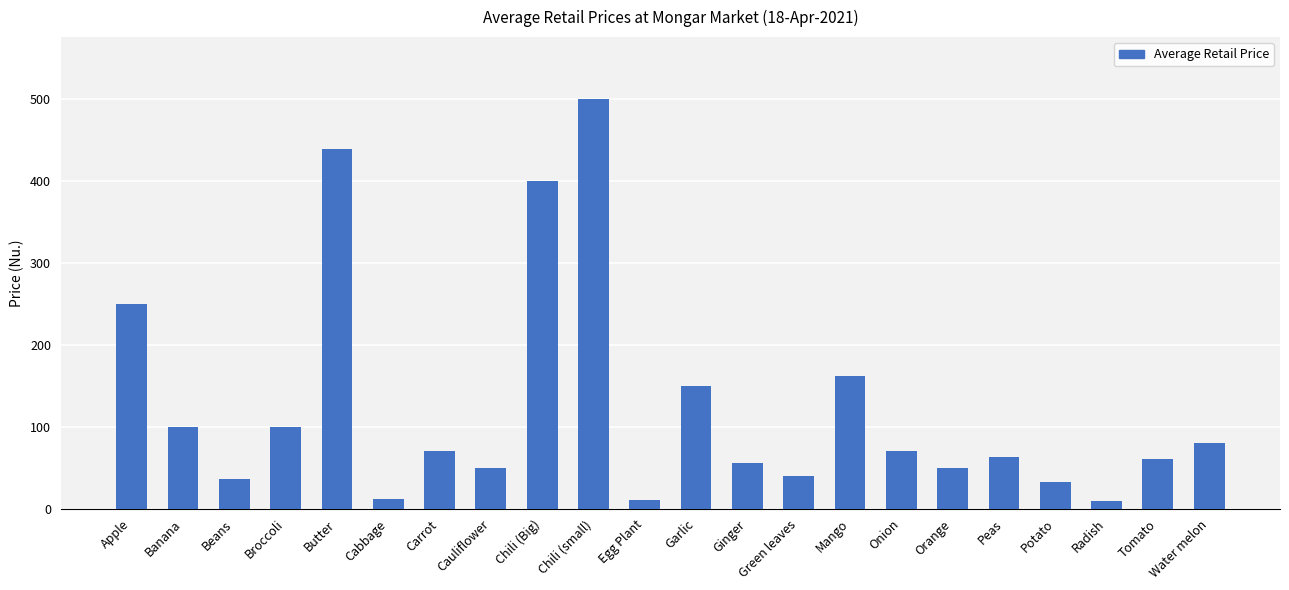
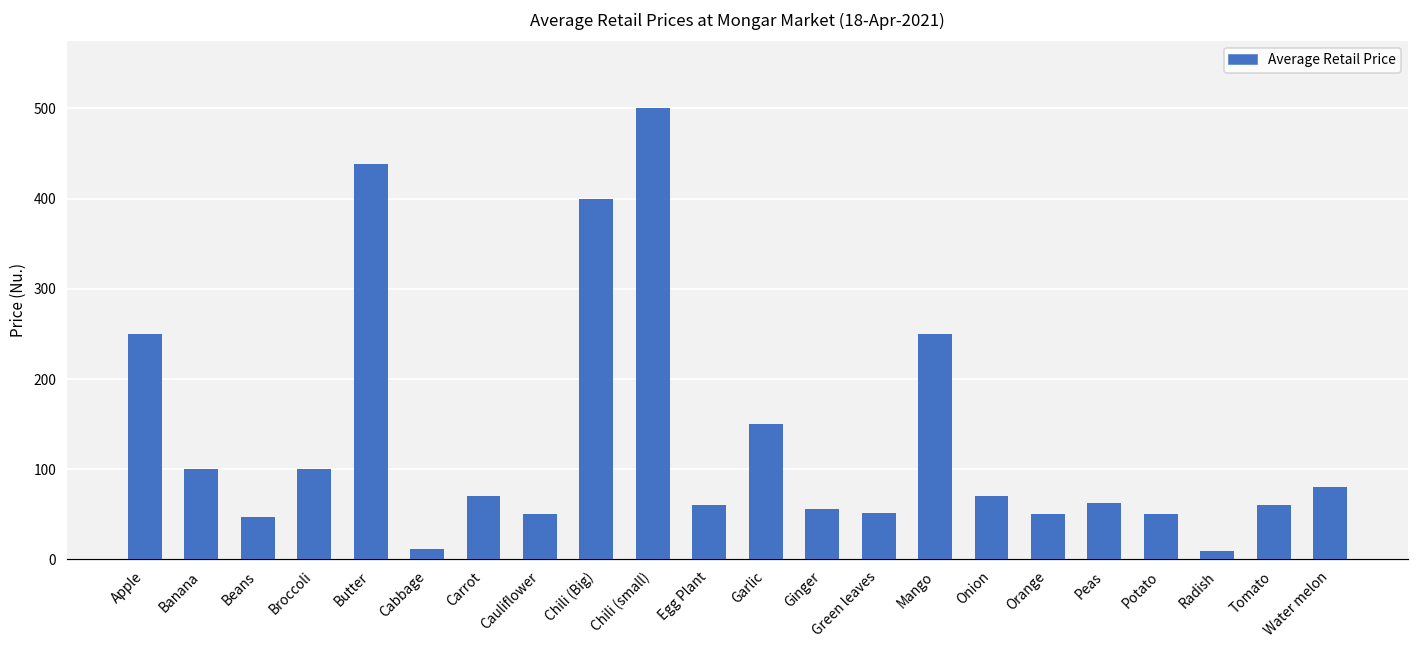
Beans: 40 -> 50
Egg Plant: 10 -> 60
Green leaves: 40 -> 50
Mango: 160 -> 250
Potato: 30 -> 50
